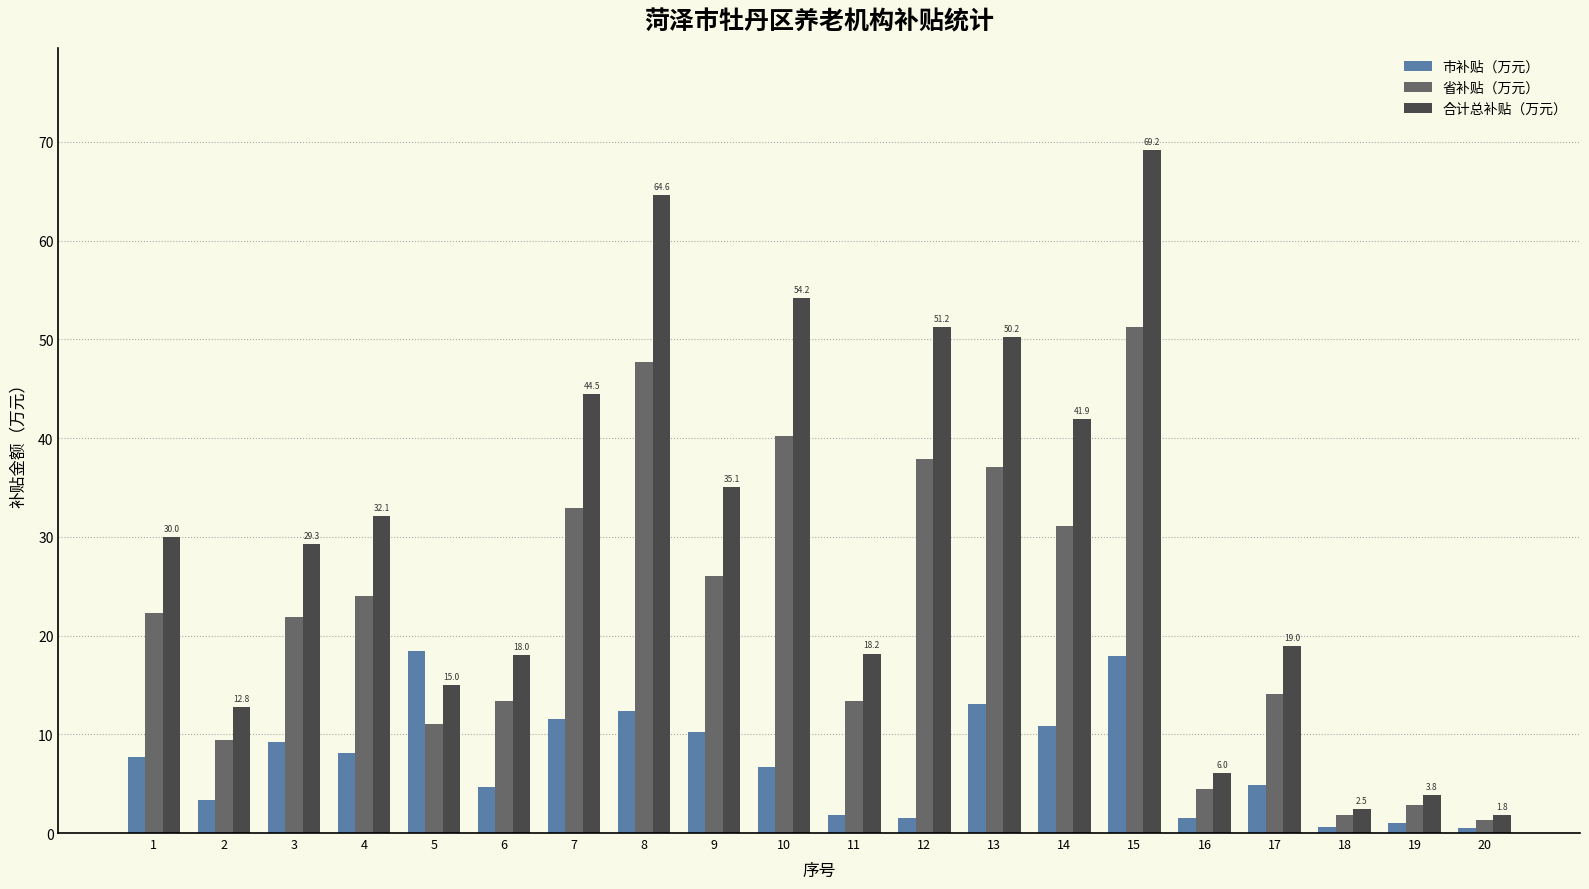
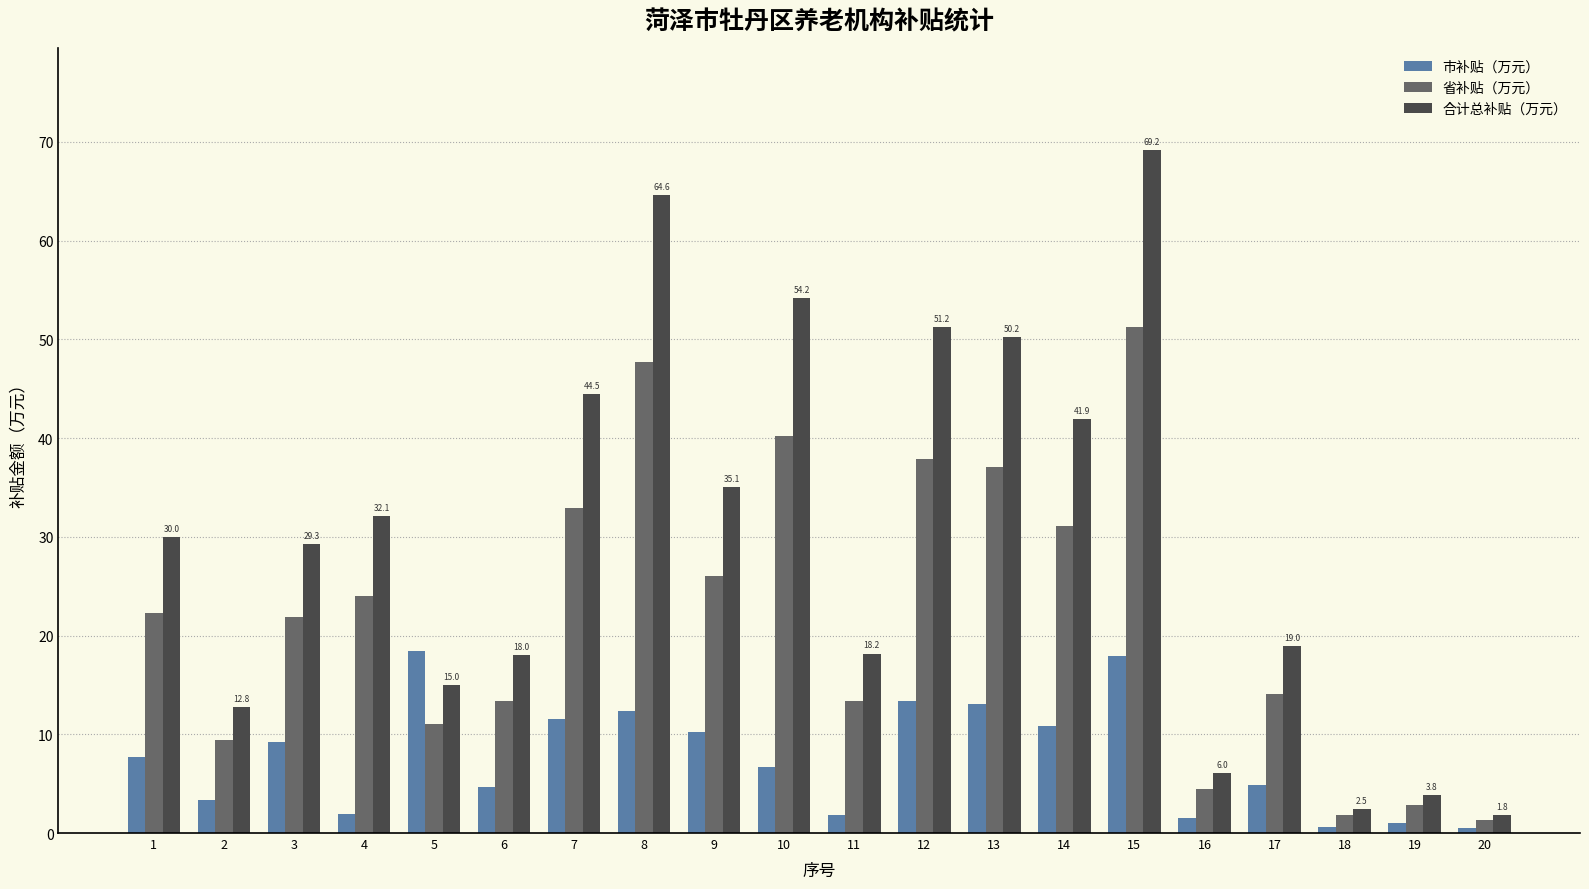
市补贴（万元）, 4: 8 -> 2
市补贴（万元）, 12: 2 -> 13
